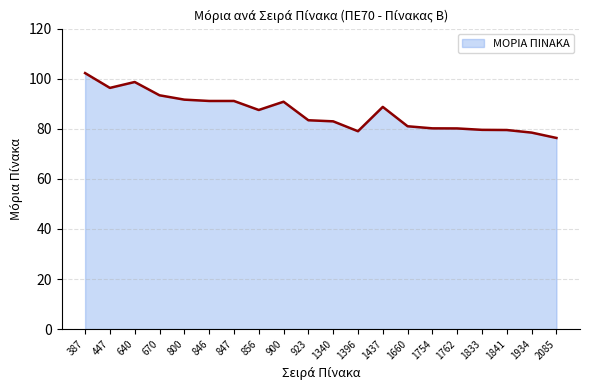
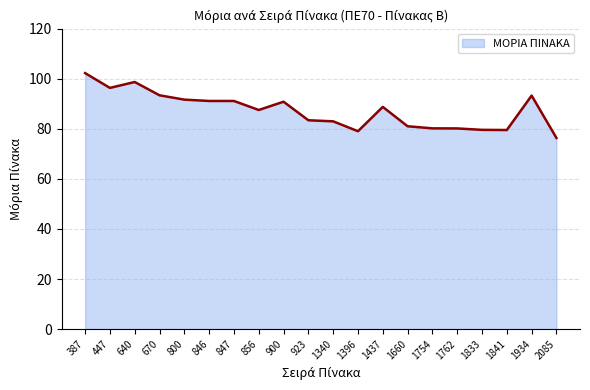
1934: 78 -> 93
